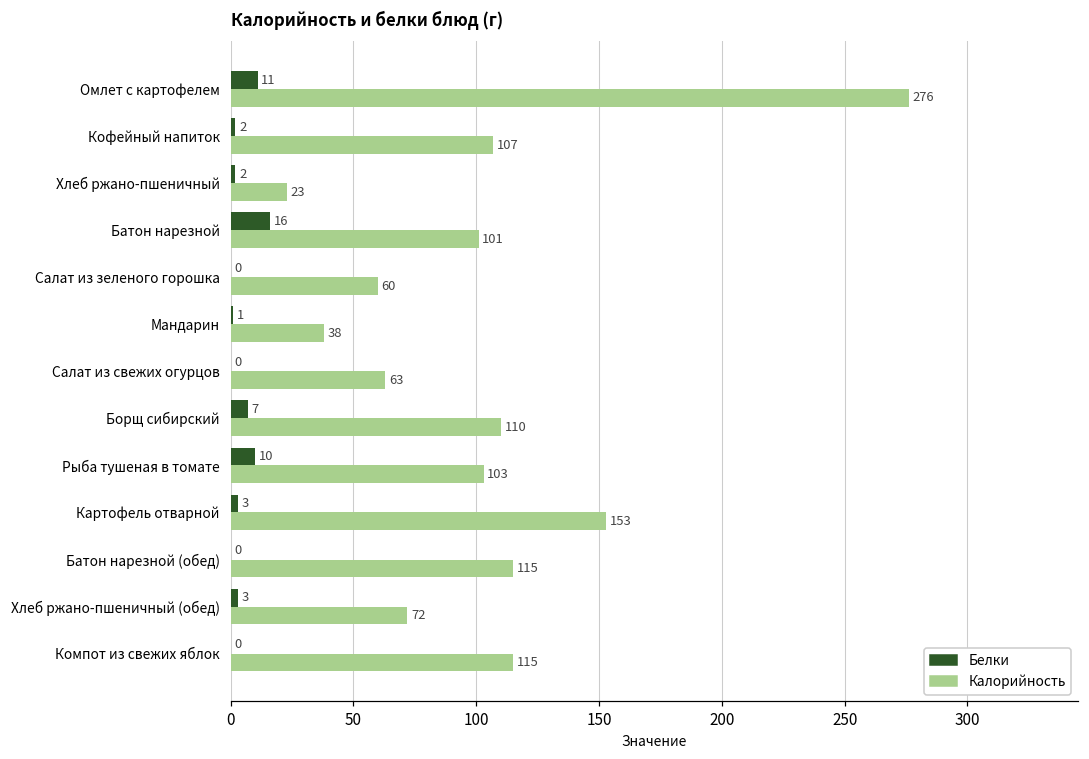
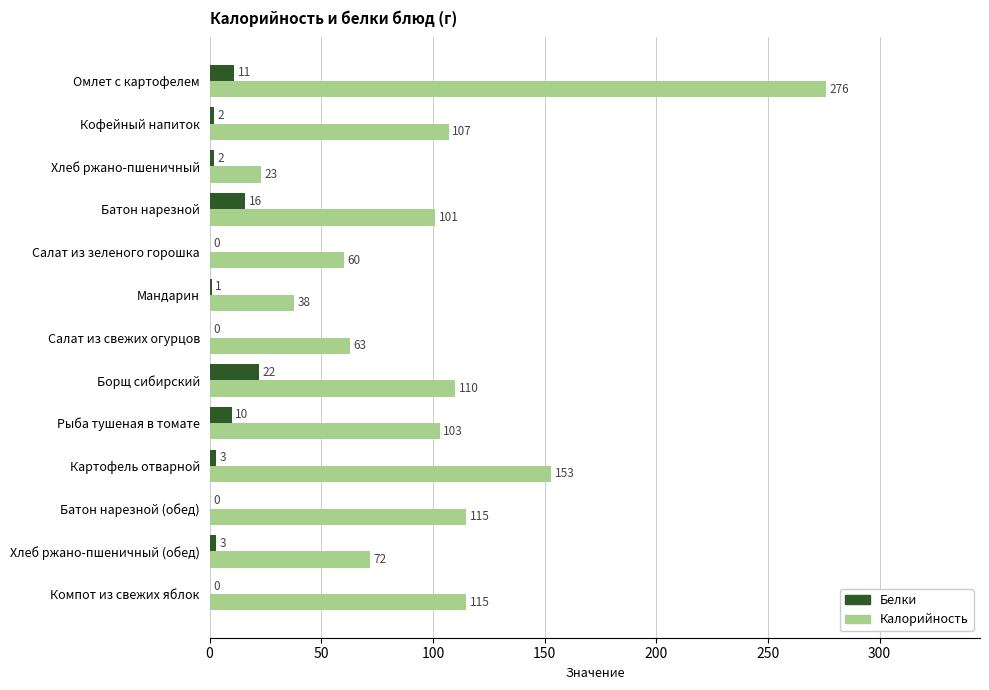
Белки, Борщ сибирский: 7 -> 22
